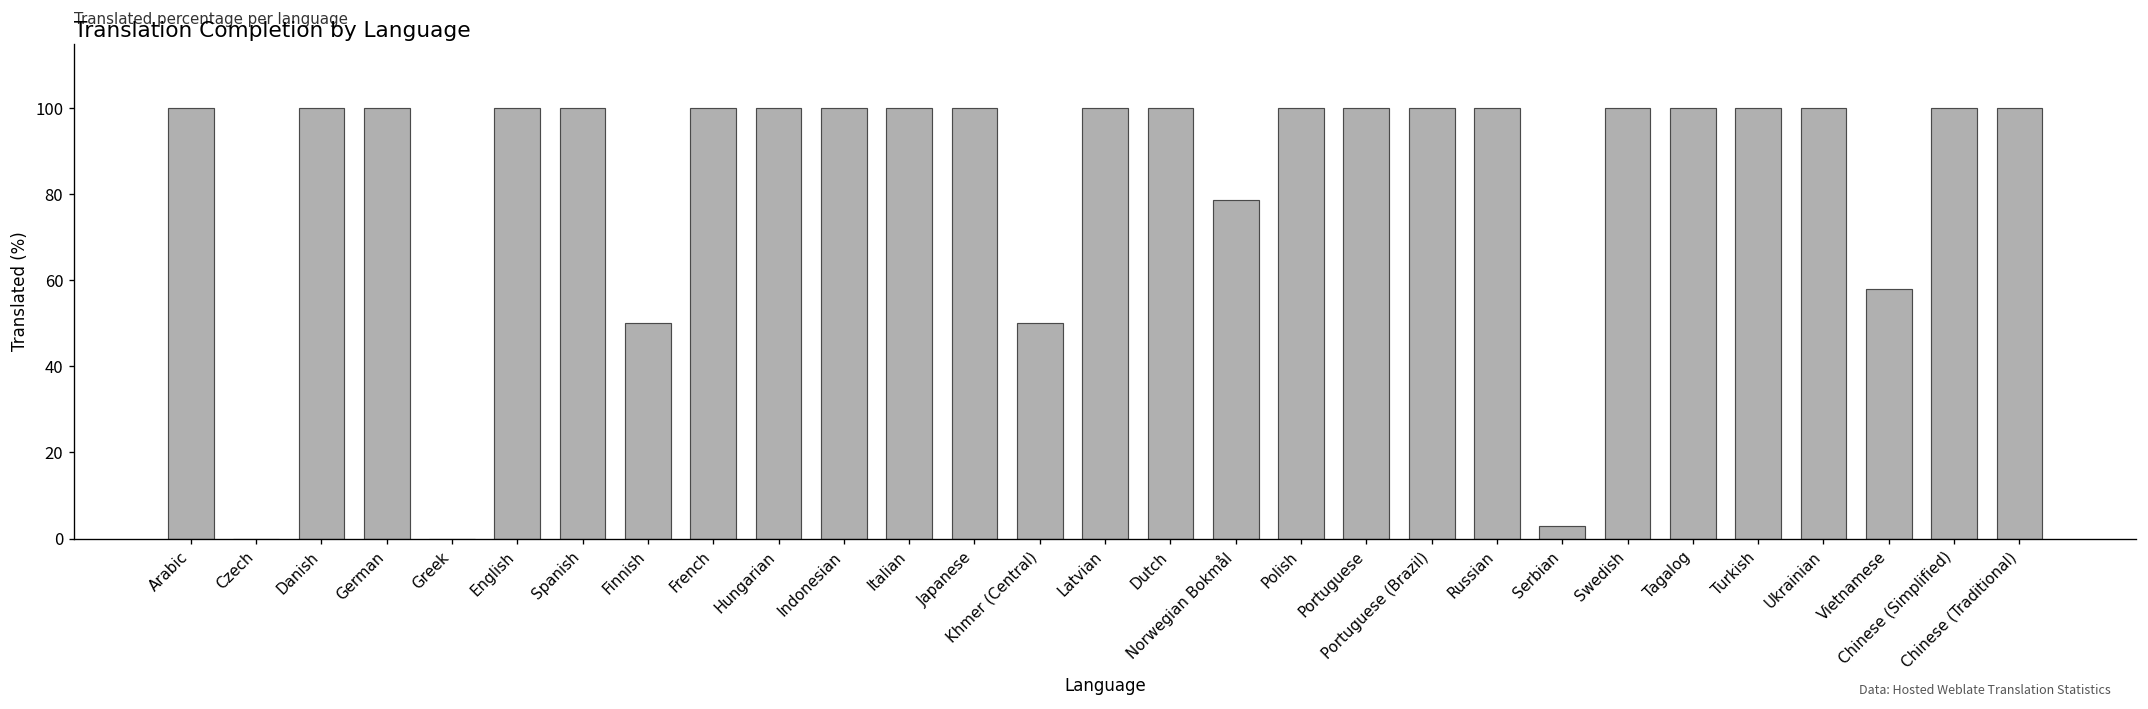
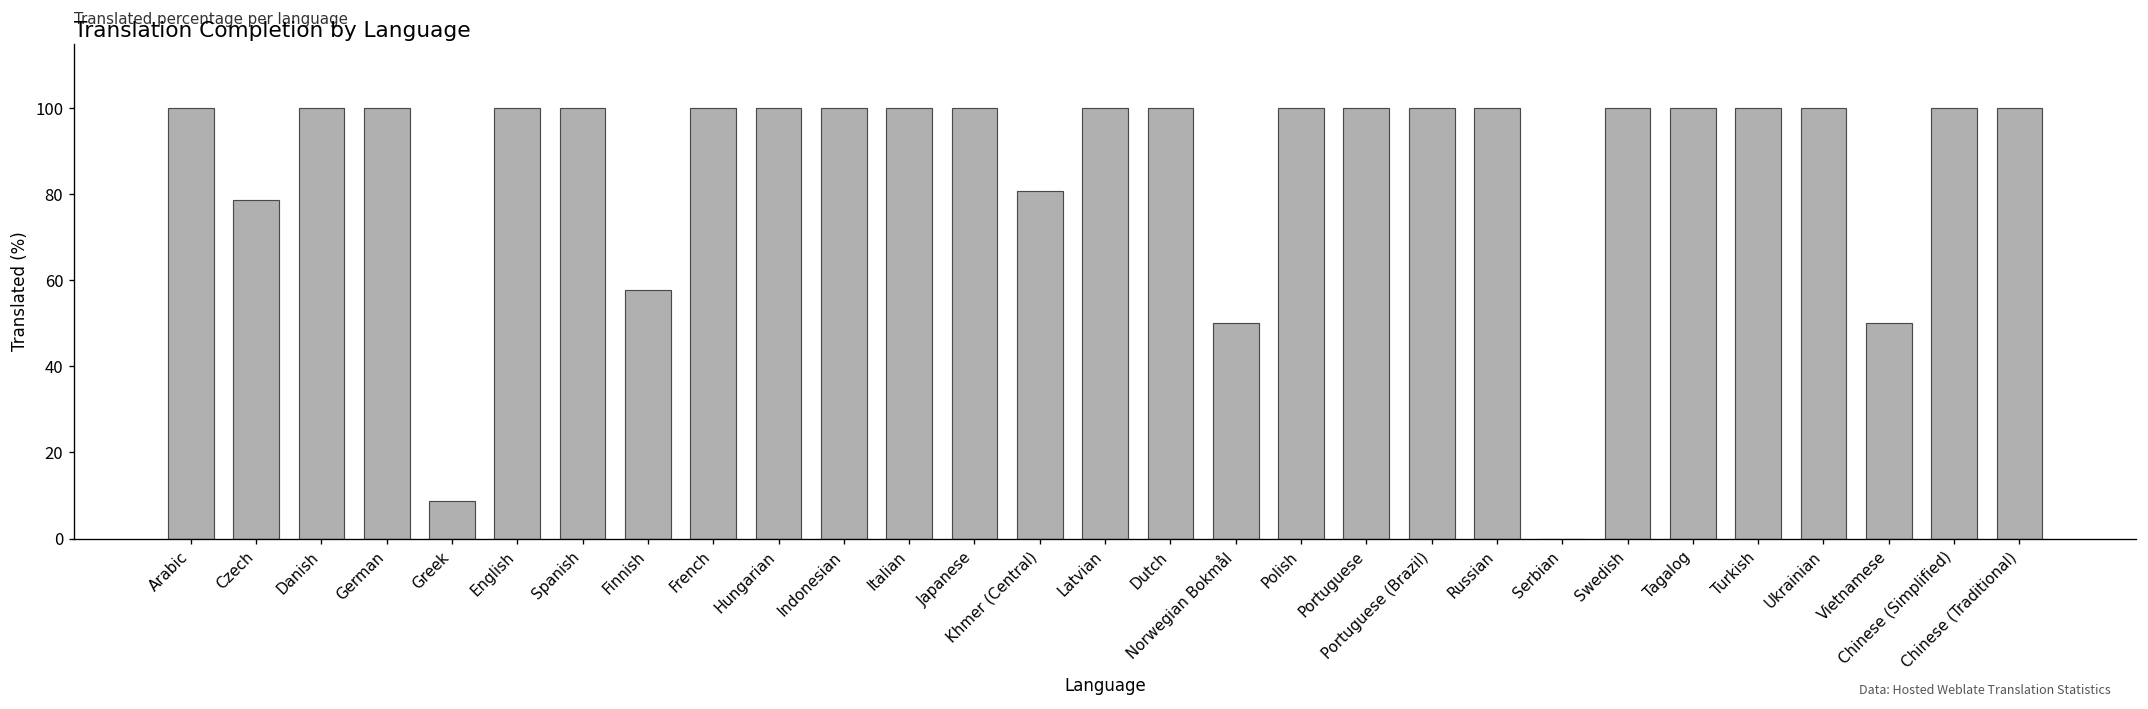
Czech: 0 -> 79
Greek: 0 -> 9
Finnish: 50 -> 58
Khmer (Central): 50 -> 81
Norwegian Bokmål: 79 -> 50
Serbian: 3 -> 0
Vietnamese: 58 -> 50
